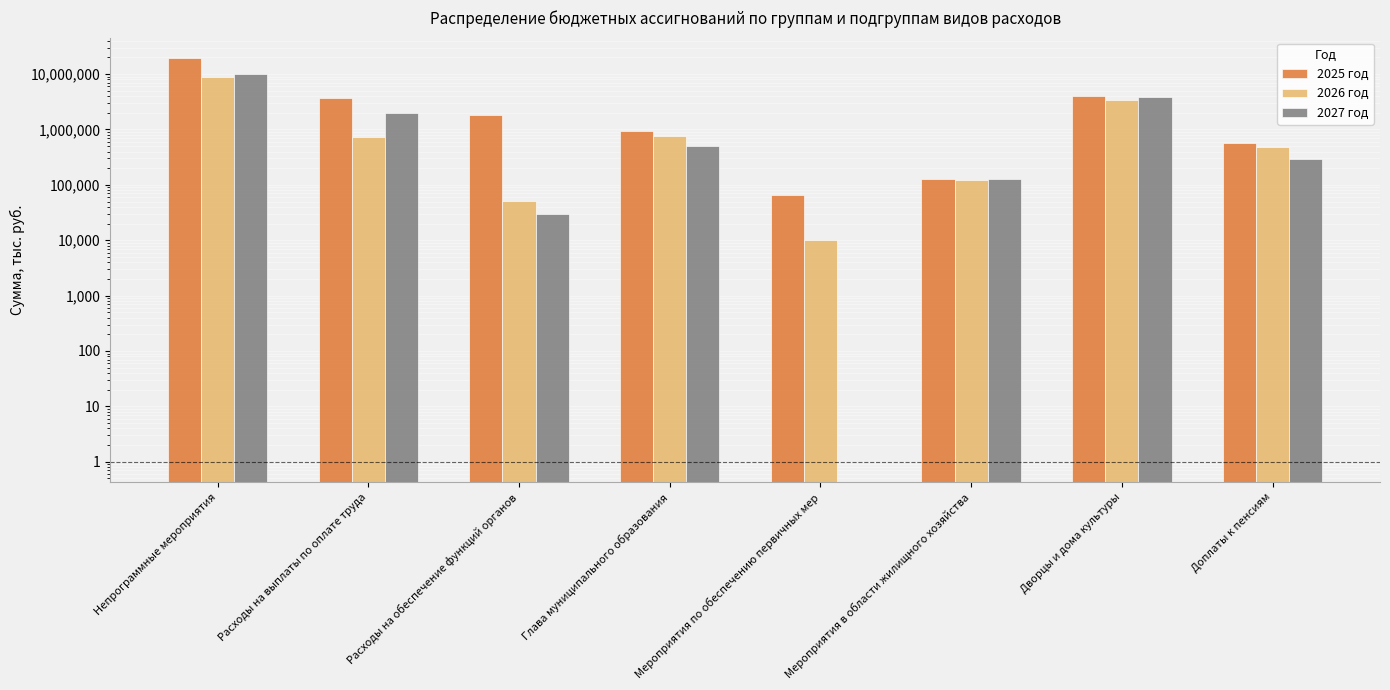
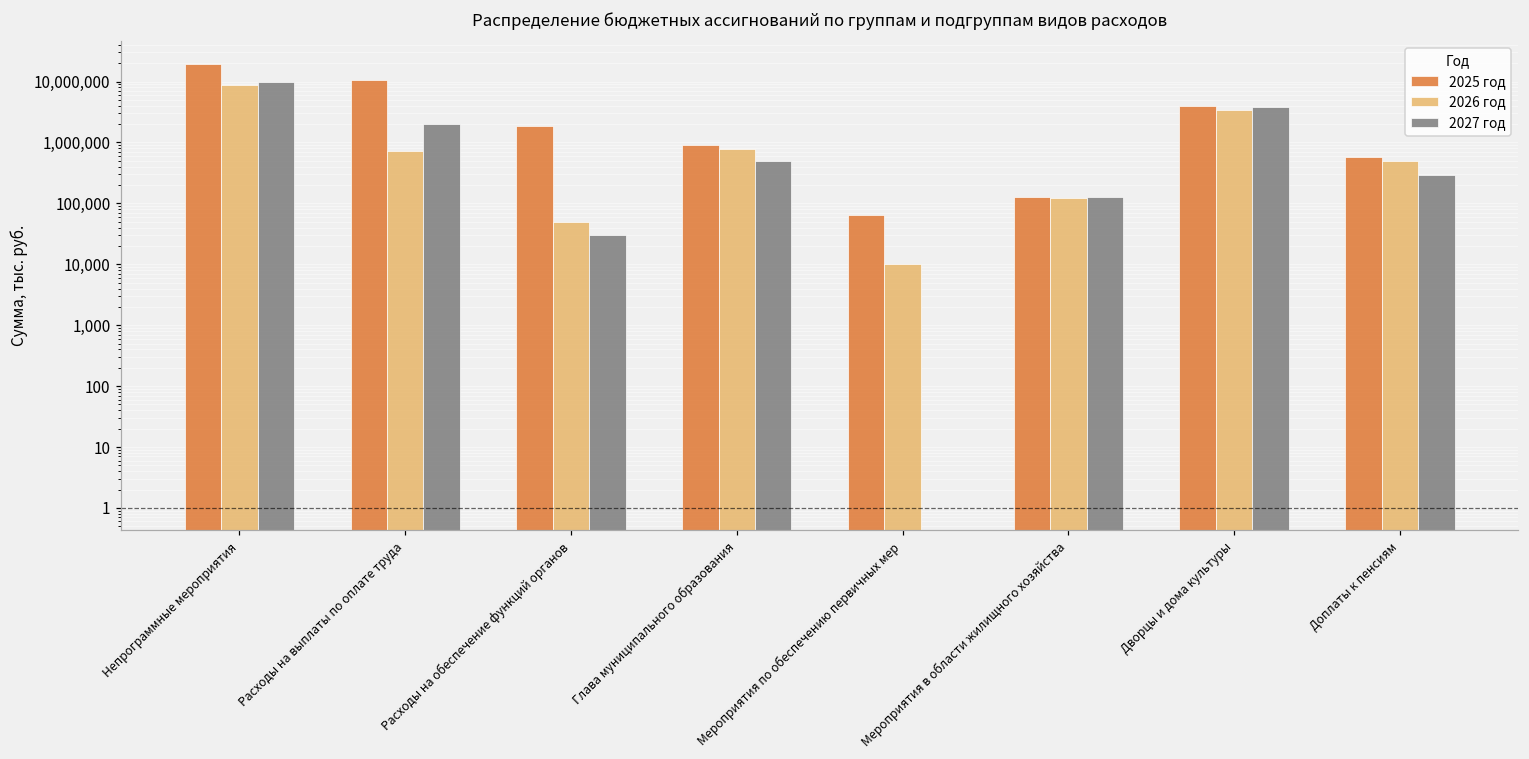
2025 год, Расходы на выплаты по оплате труда: 4,000,000 -> 11,000,000
